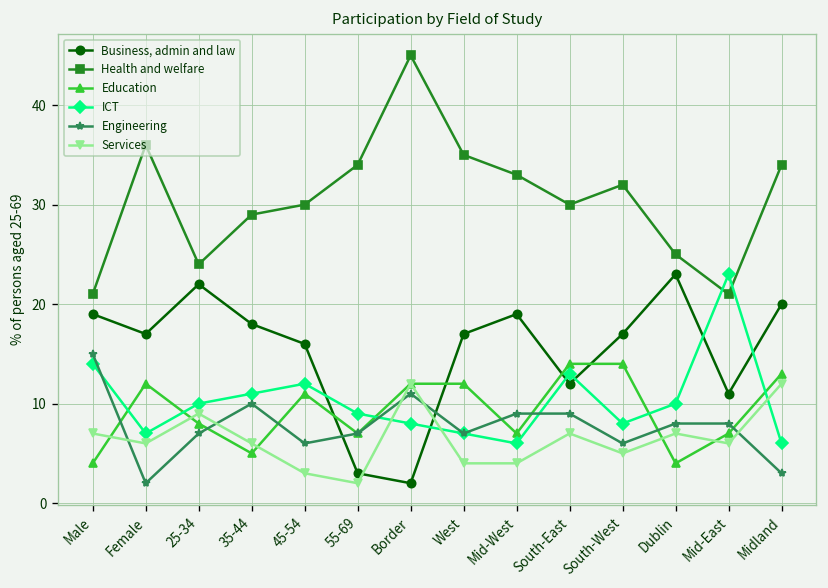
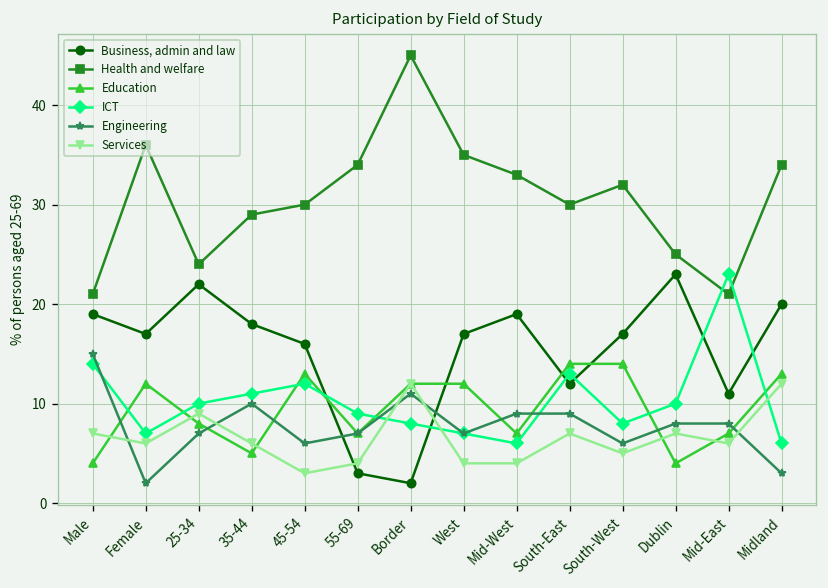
Education, 45-54: 11 -> 13
Services, 55-69: 2 -> 4
